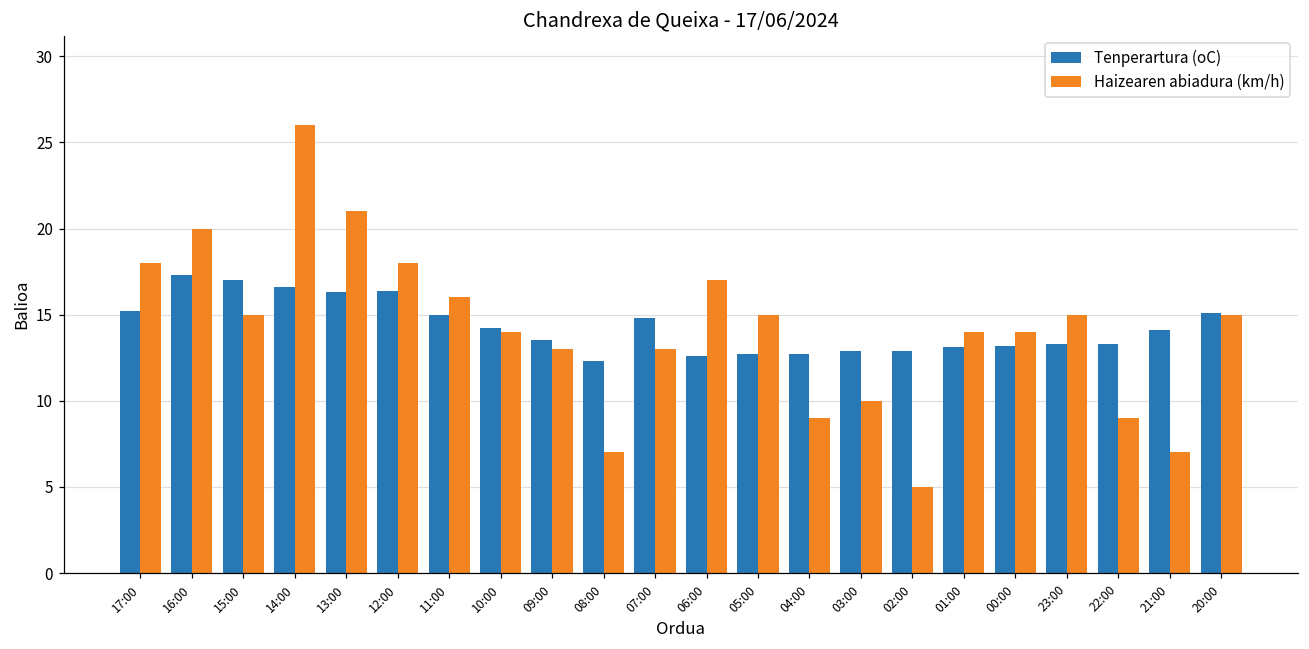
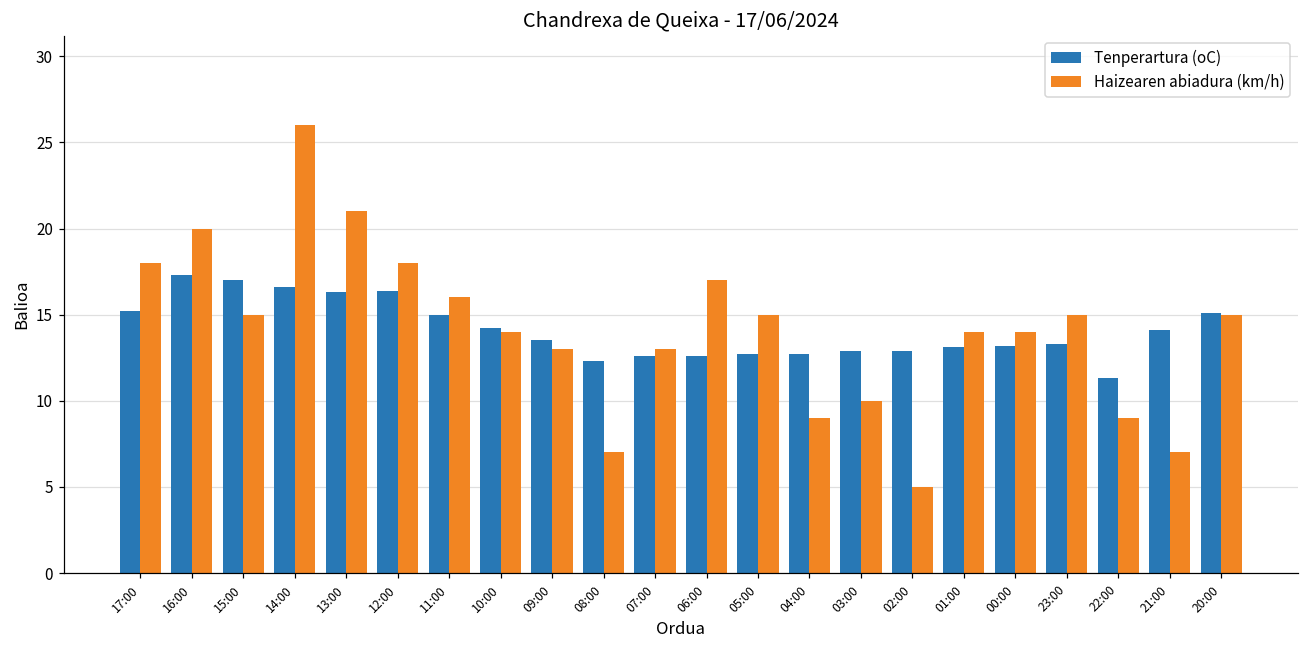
Tenperartura (oC), 07:00: 14.8 -> 12.6
Tenperartura (oC), 22:00: 13.3 -> 11.3
